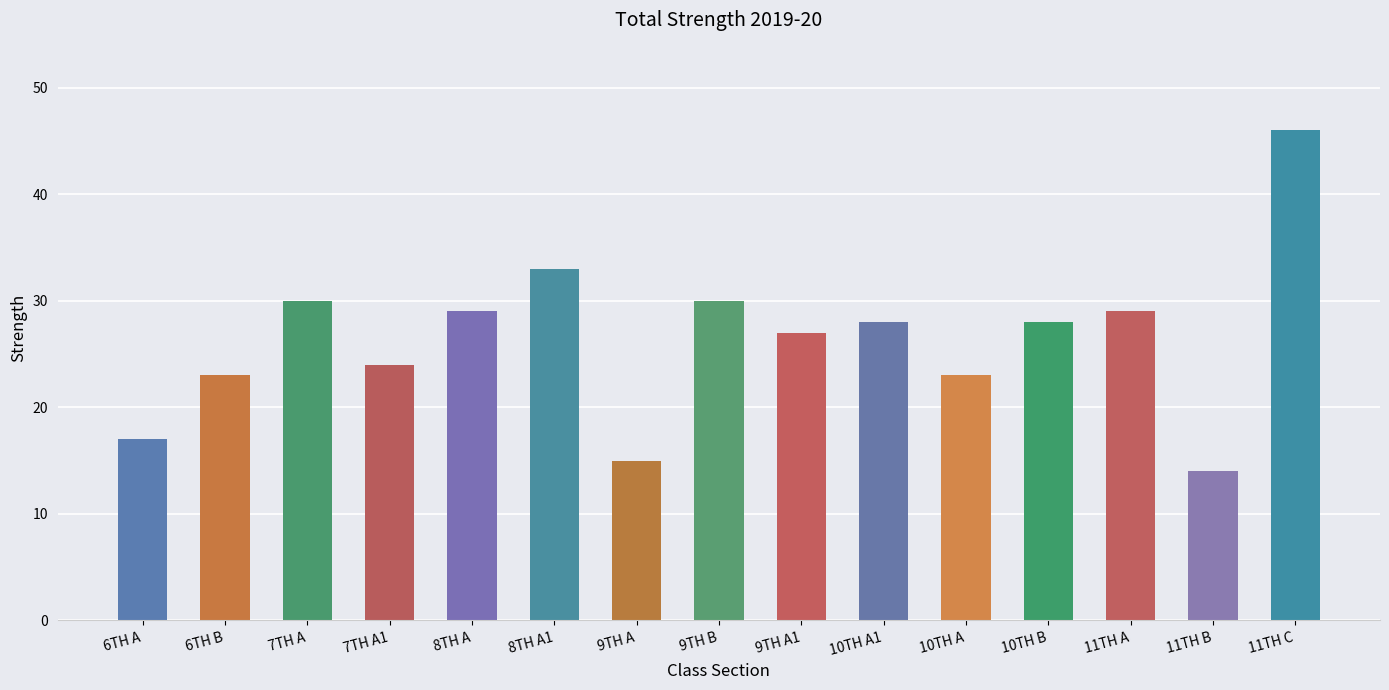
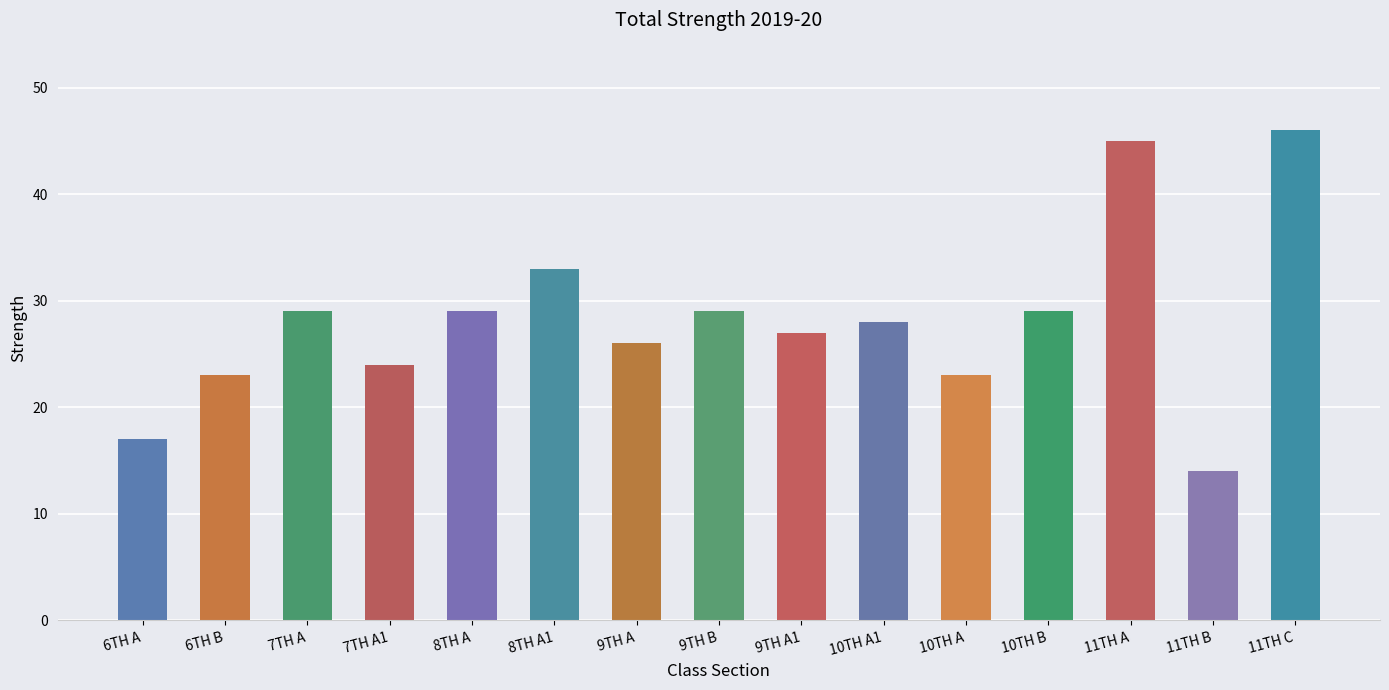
7TH A: 30 -> 29
9TH A: 15 -> 26
9TH B: 30 -> 29
10TH B: 28 -> 29
11TH A: 29 -> 45
